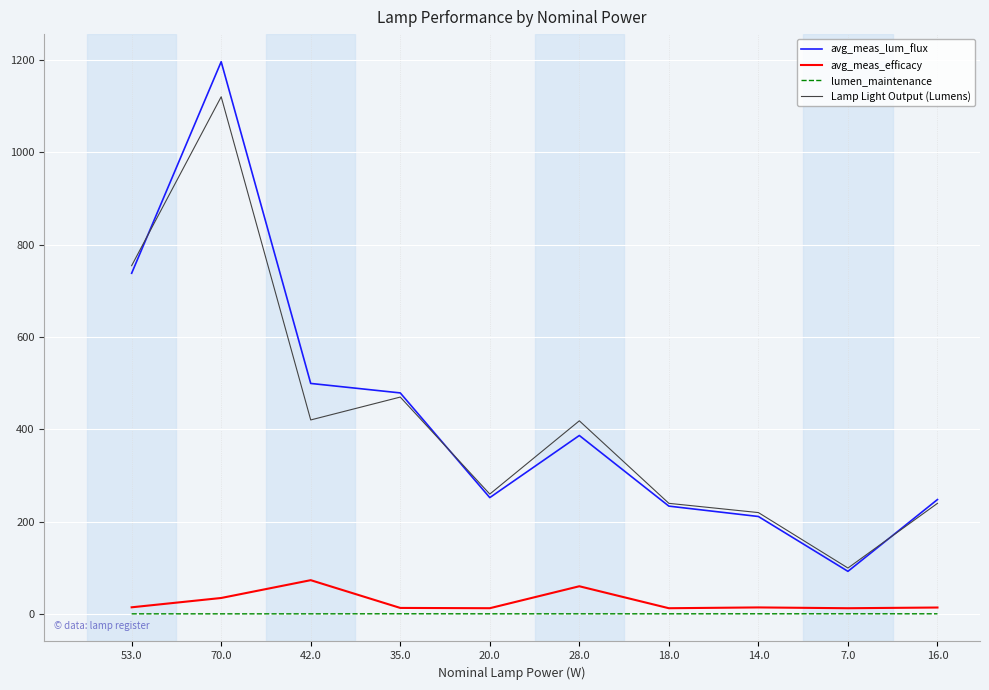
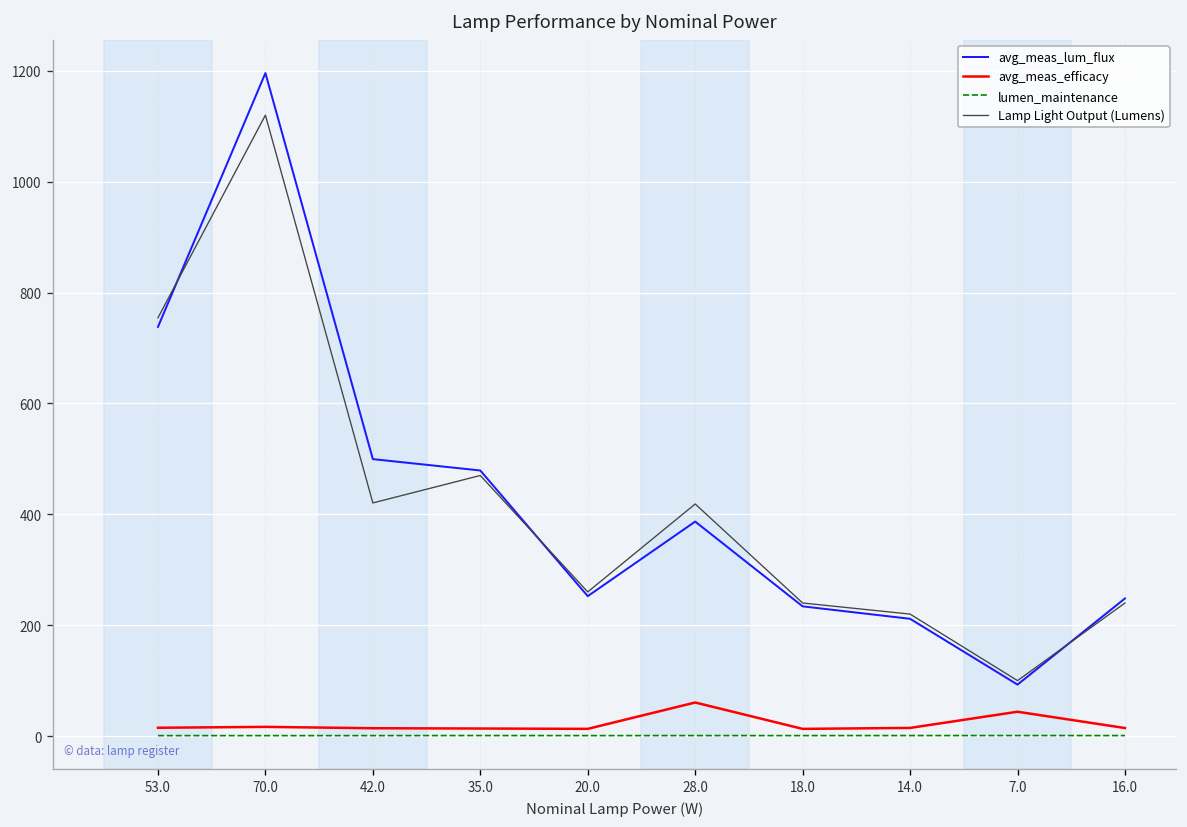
avg_meas_efficacy, 70.0: 40 -> 20
avg_meas_efficacy, 42.0: 70 -> 10
avg_meas_efficacy, 7.0: 10 -> 40
